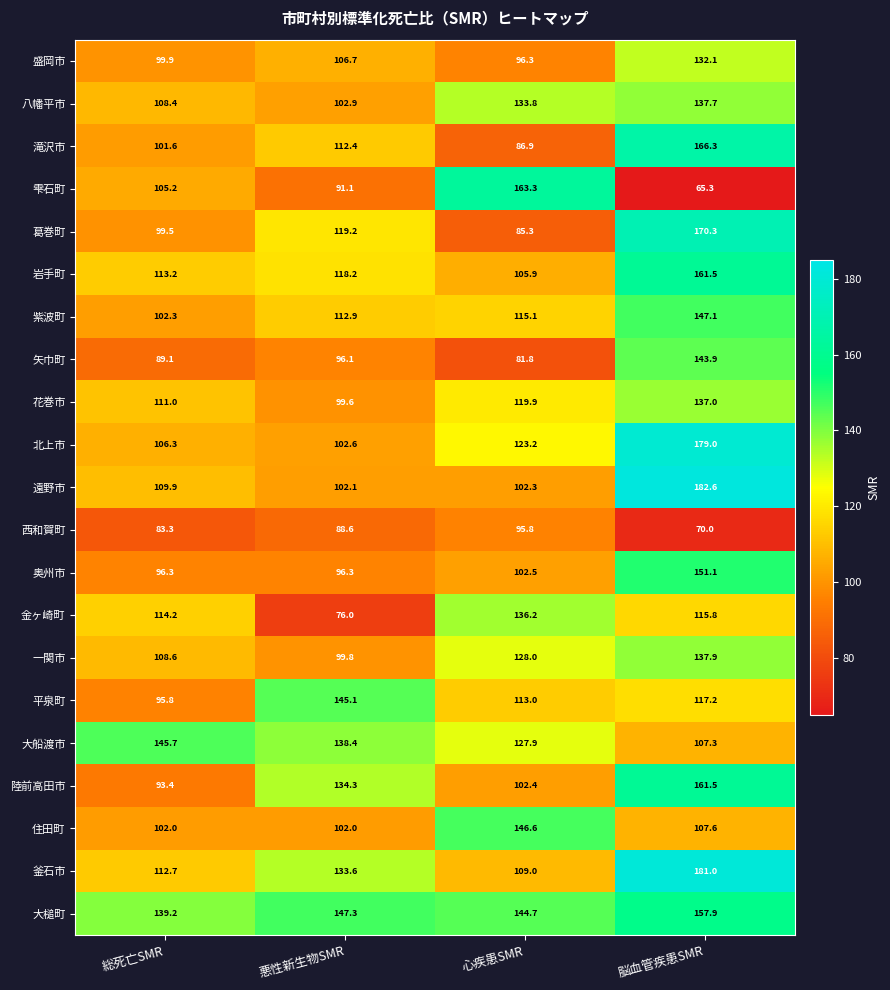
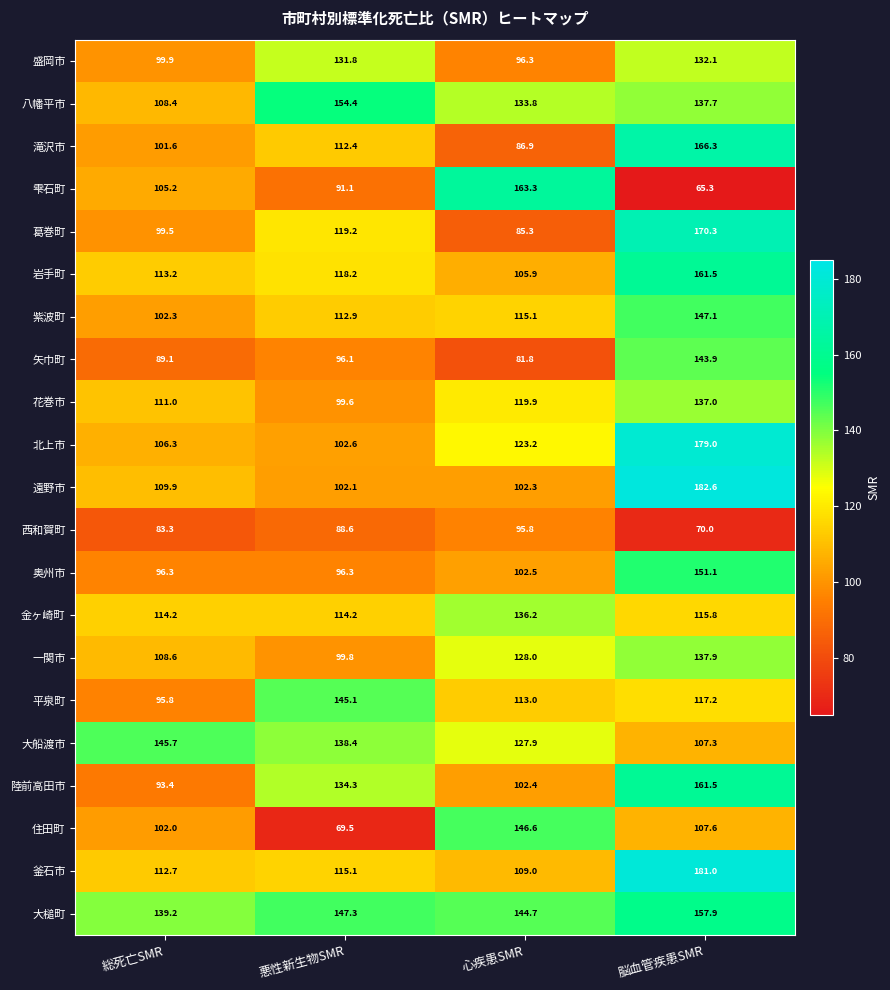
盛岡市, 悪性新生物SMR: 106.7 -> 131.8
八幡平市, 悪性新生物SMR: 102.9 -> 154.4
金ヶ崎町, 悪性新生物SMR: 76.0 -> 114.2
住田町, 悪性新生物SMR: 102.0 -> 69.5
釜石市, 悪性新生物SMR: 133.6 -> 115.1
